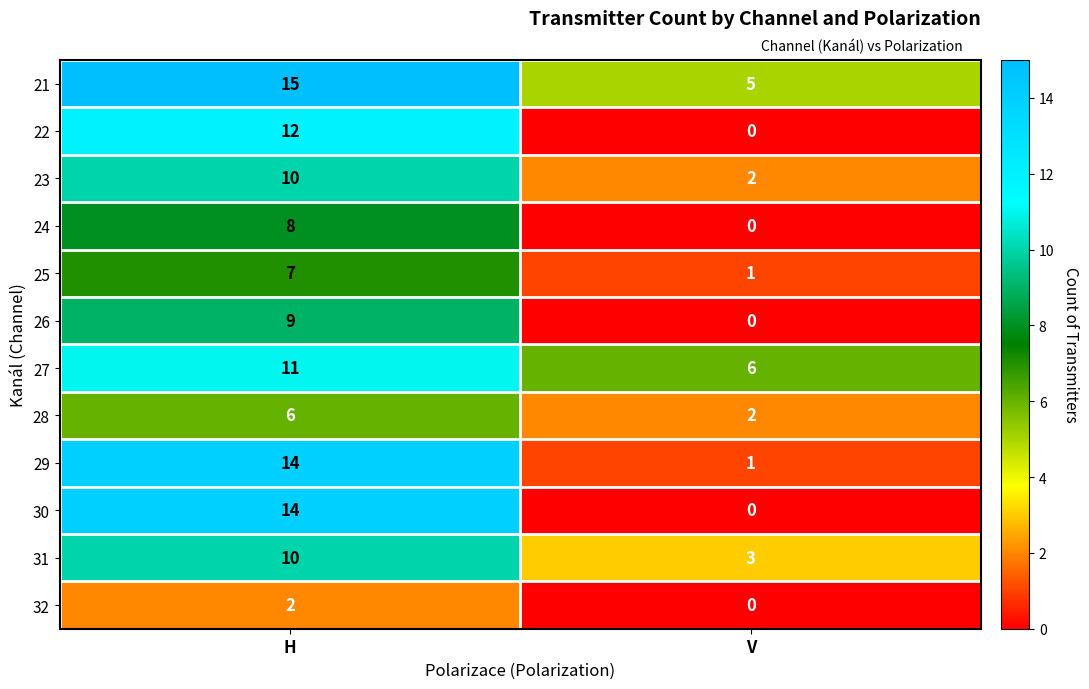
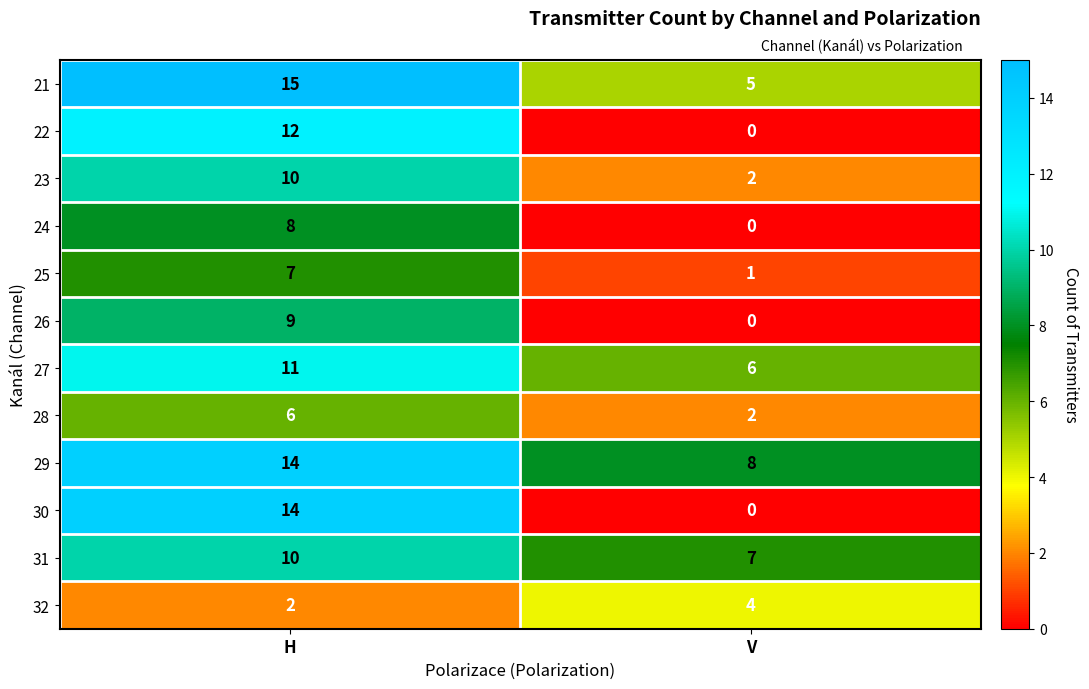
29, V: 1 -> 8
31, V: 3 -> 7
32, V: 0 -> 4
